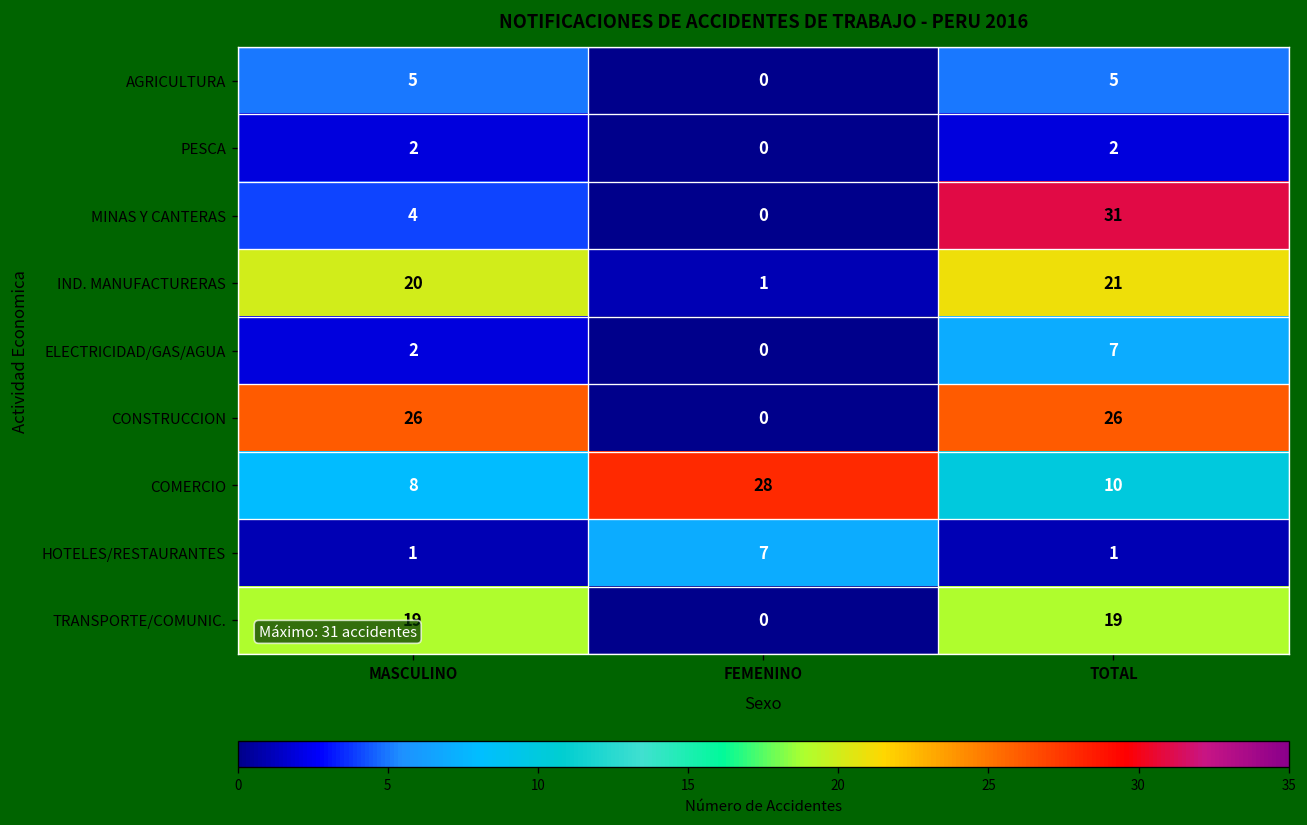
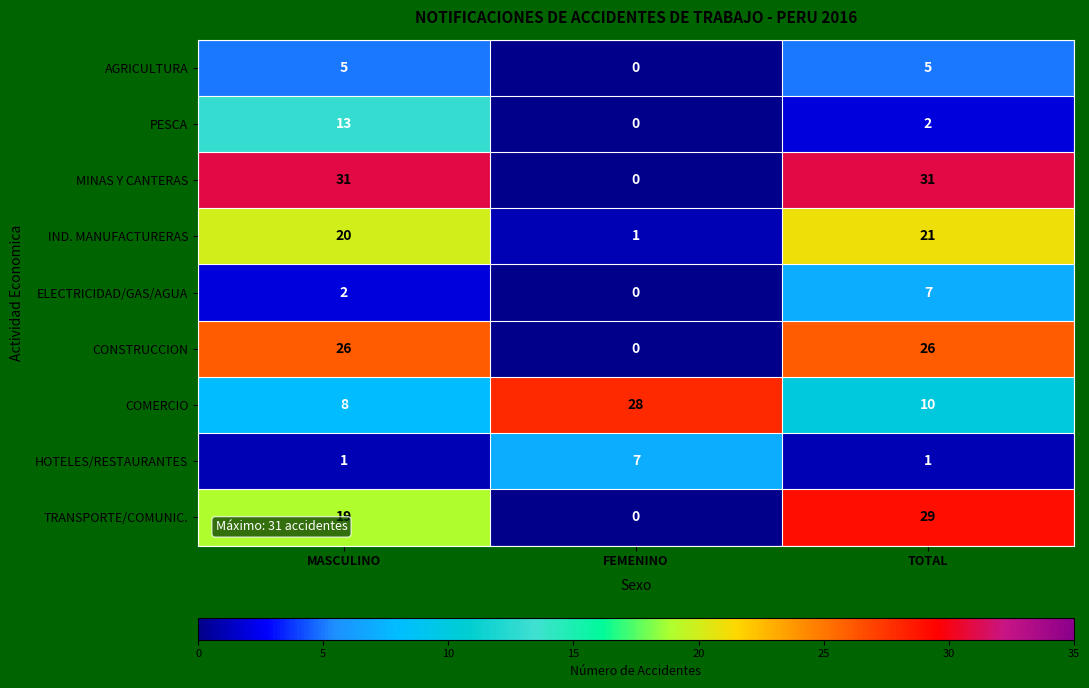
PESCA, MASCULINO: 2 -> 13
MINAS Y CANTERAS, MASCULINO: 4 -> 31
TRANSPORTE/COMUNIC., TOTAL: 19 -> 29
